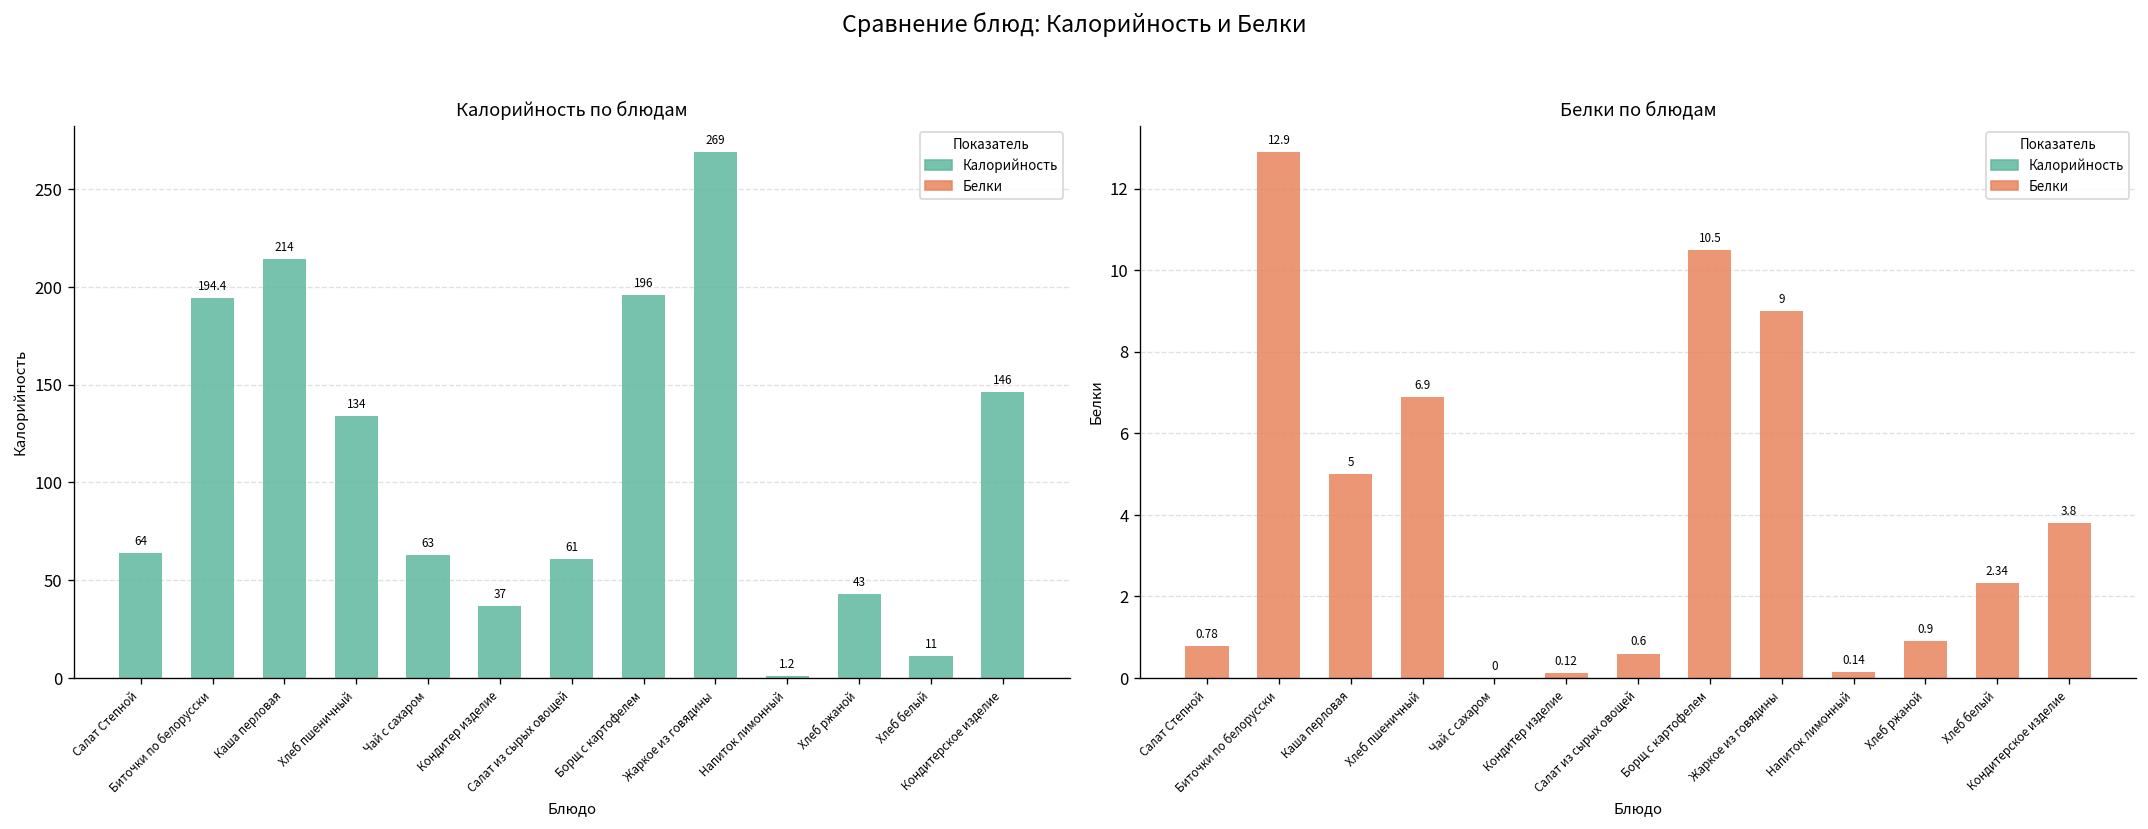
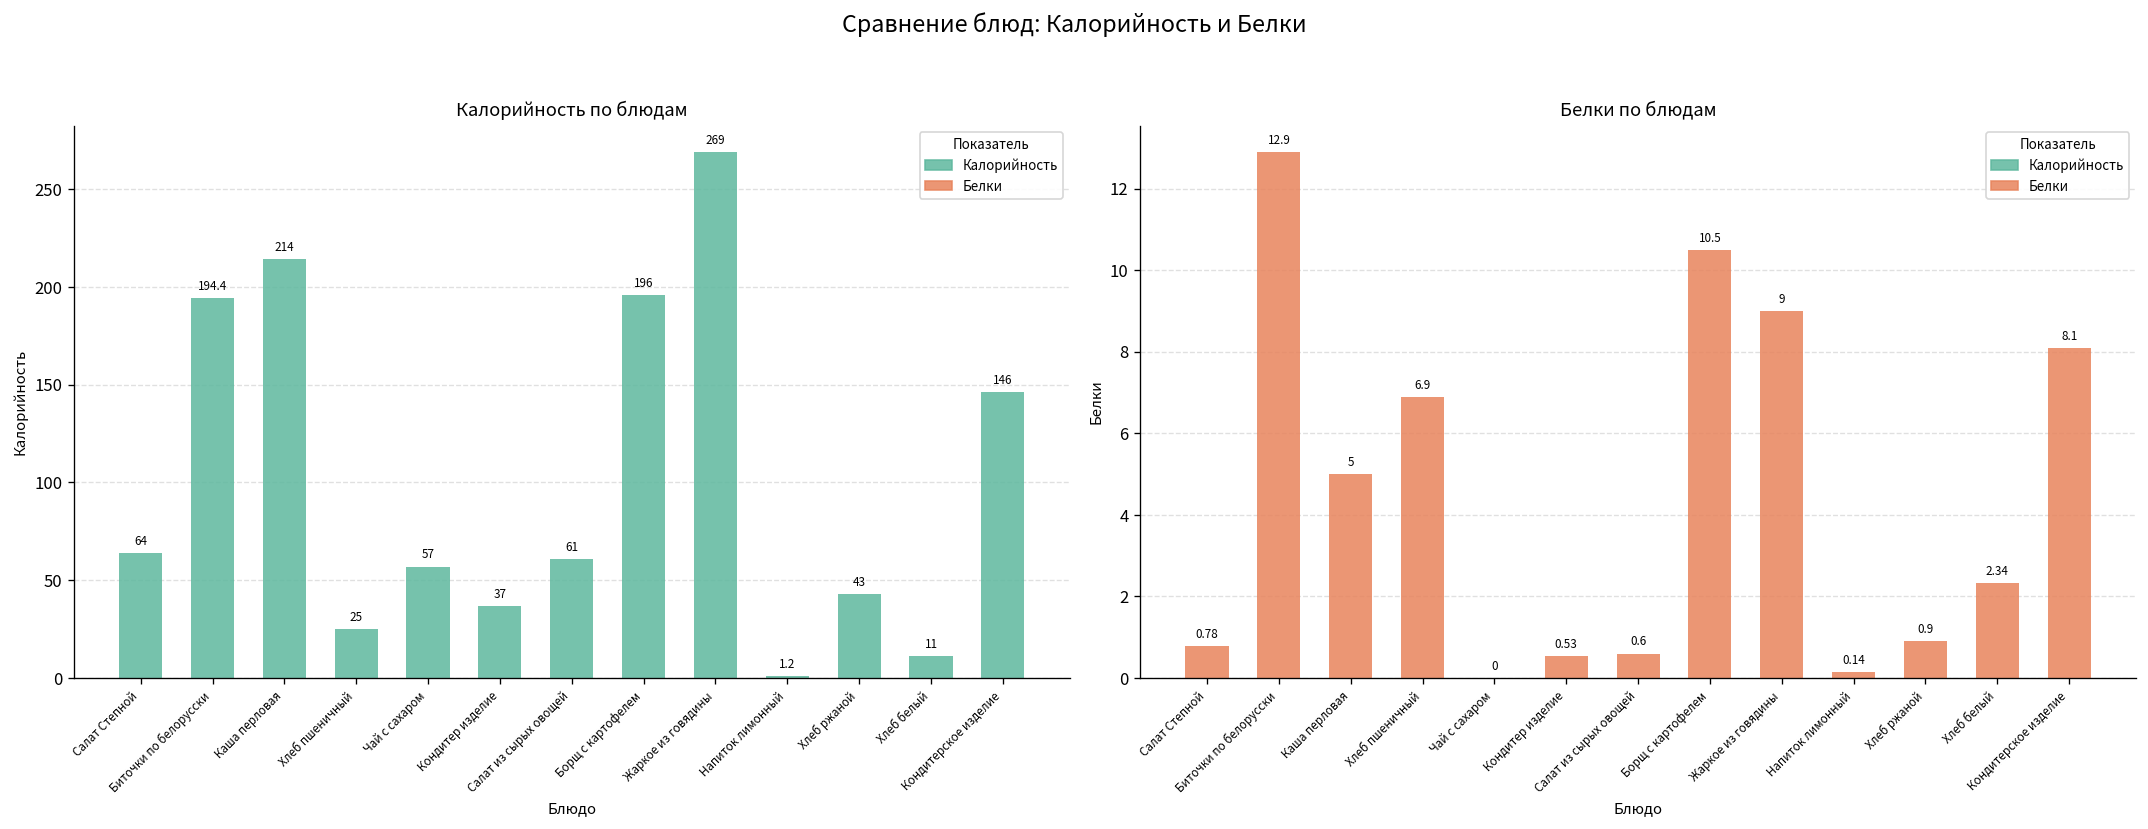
Калорийность по блюдам, Хлеб пшеничный: 134 -> 25
Калорийность по блюдам, Чай с сахаром: 63 -> 57
Белки по блюдам, Кондитер изделие: 0.12 -> 0.53
Белки по блюдам, Кондитерское изделие: 3.8 -> 8.1
